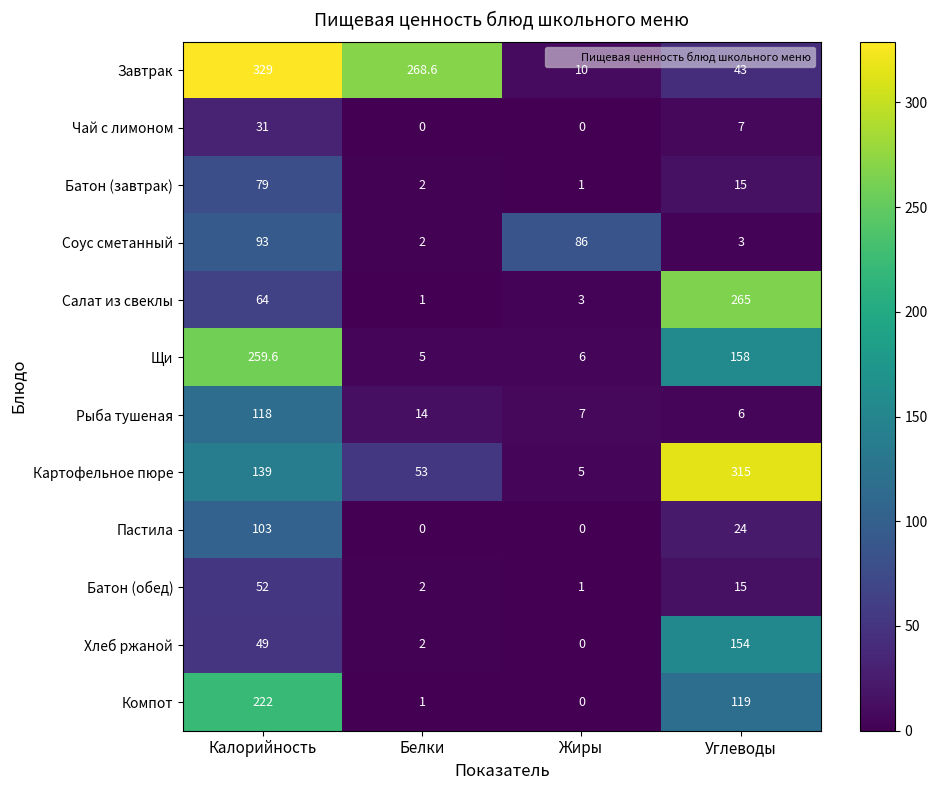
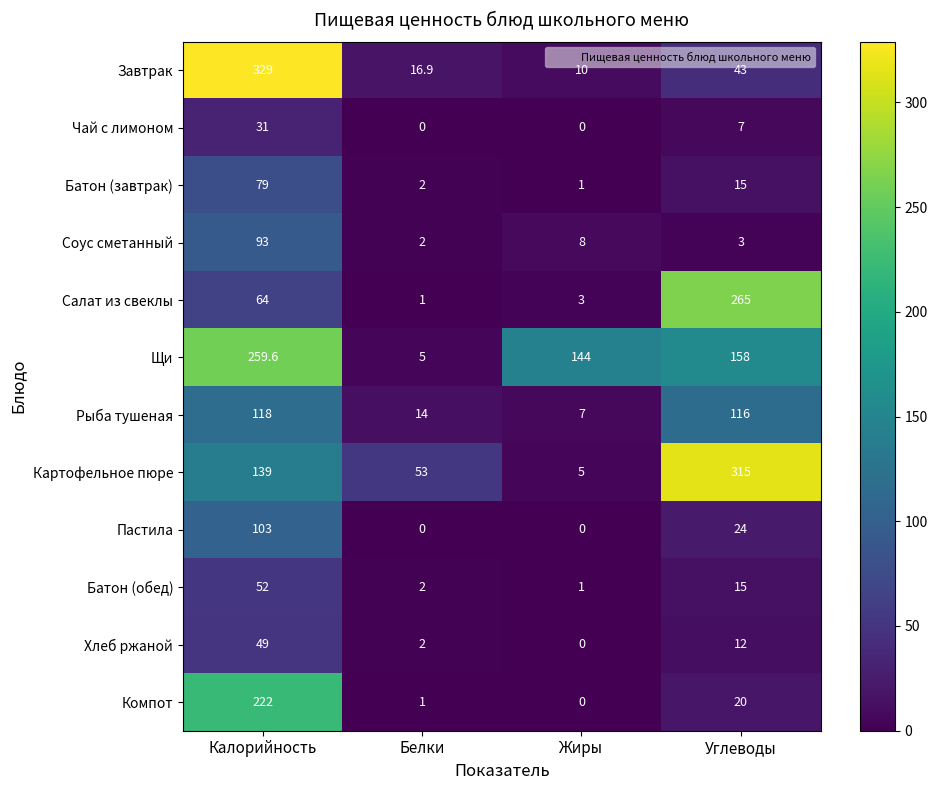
Завтрак, Белки: 268.6 -> 16.9
Соус сметанный, Жиры: 86 -> 8
Щи, Жиры: 6 -> 144
Рыба тушеная, Углеводы: 6 -> 116
Хлеб ржаной, Углеводы: 154 -> 12
Компот, Углеводы: 119 -> 20
